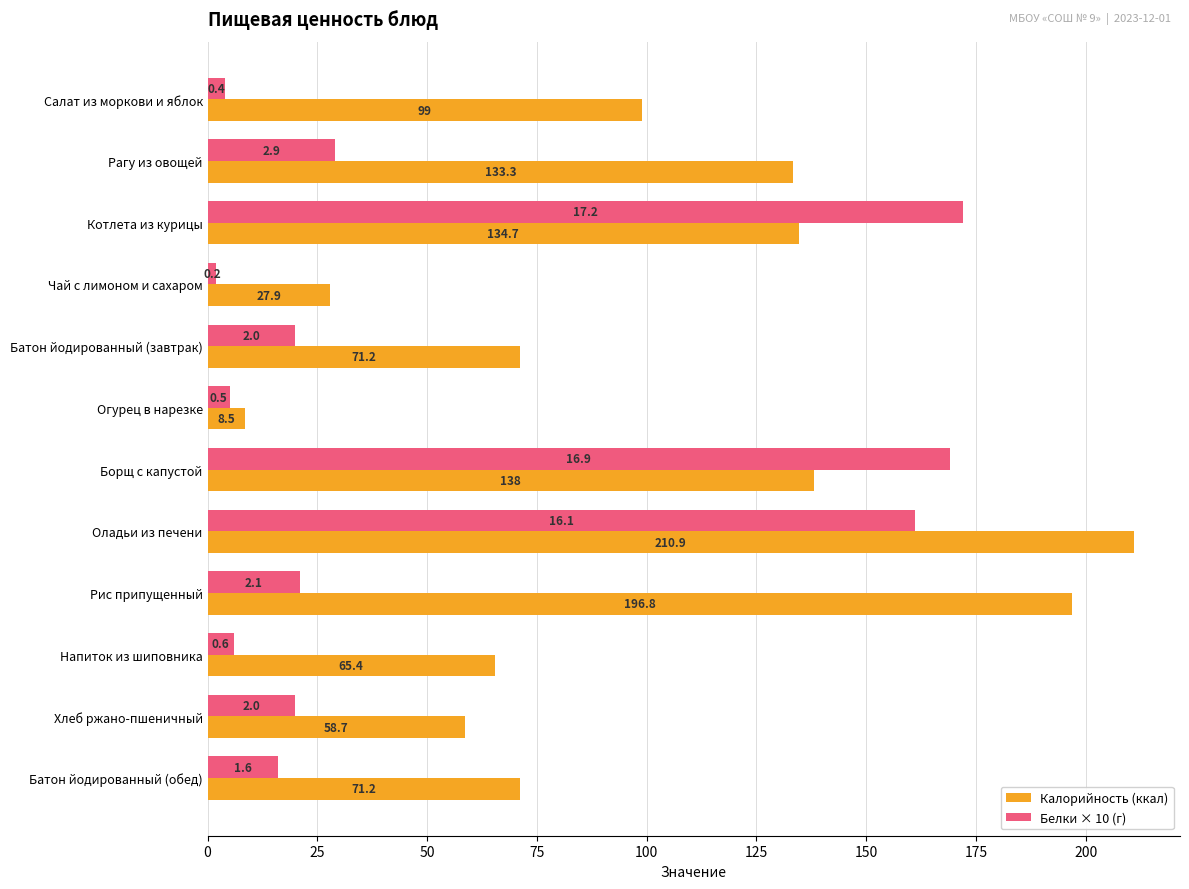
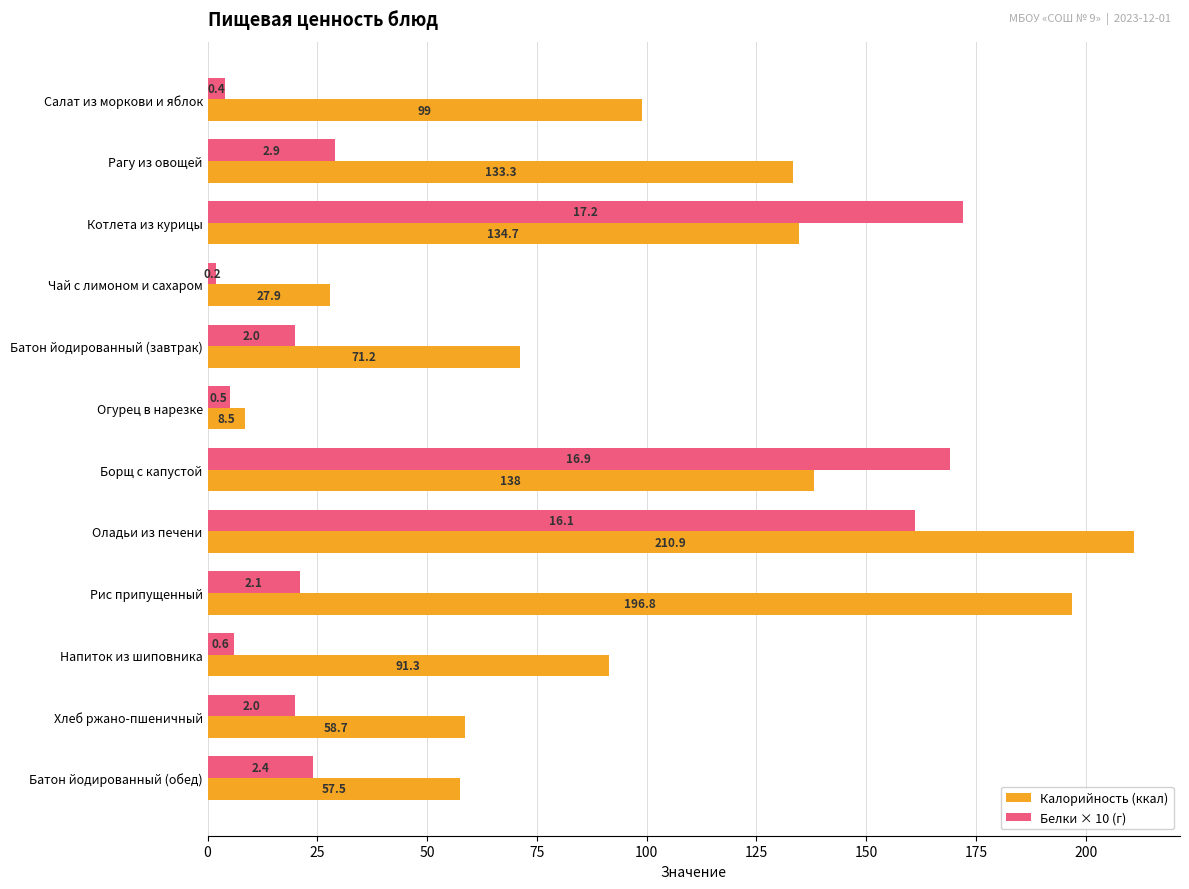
Калорийность (ккал), Напиток из шиповника: 65.4 -> 91.3
Белки × 10 (г), Батон йодированный (обед): 1.6 -> 2.4
Калорийность (ккал), Батон йодированный (обед): 71.2 -> 57.5
